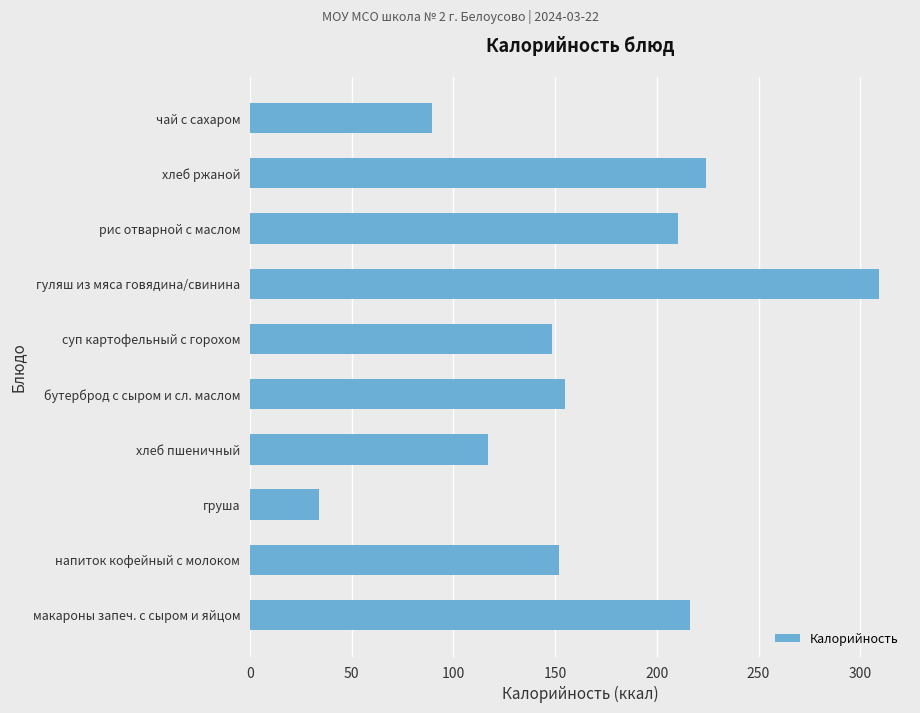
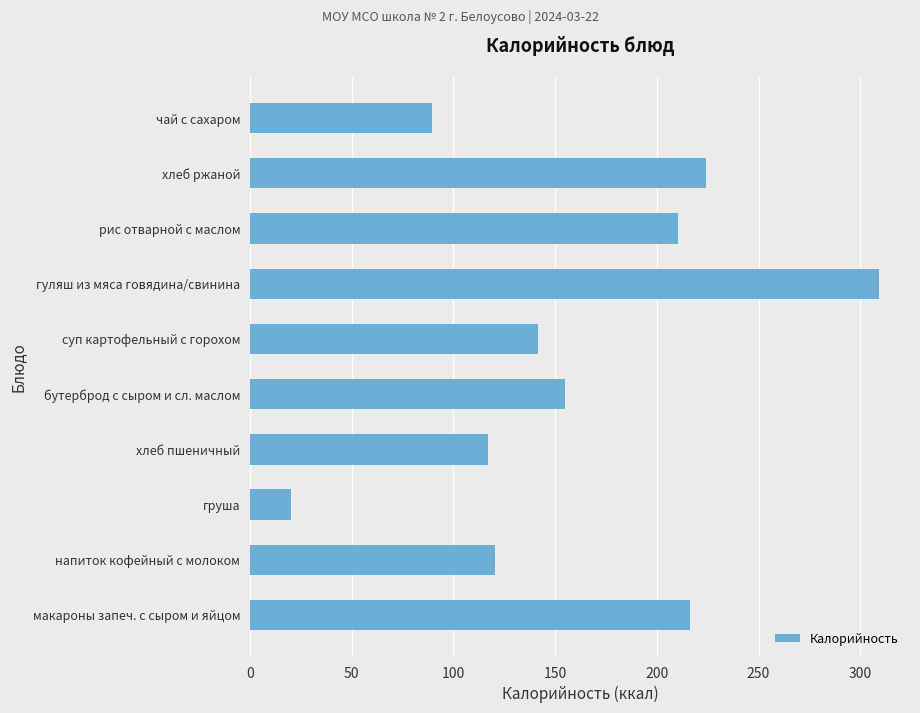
суп картофельный с горохом: 148 -> 142
груша: 34 -> 20
напиток кофейный с молоком: 152 -> 121
